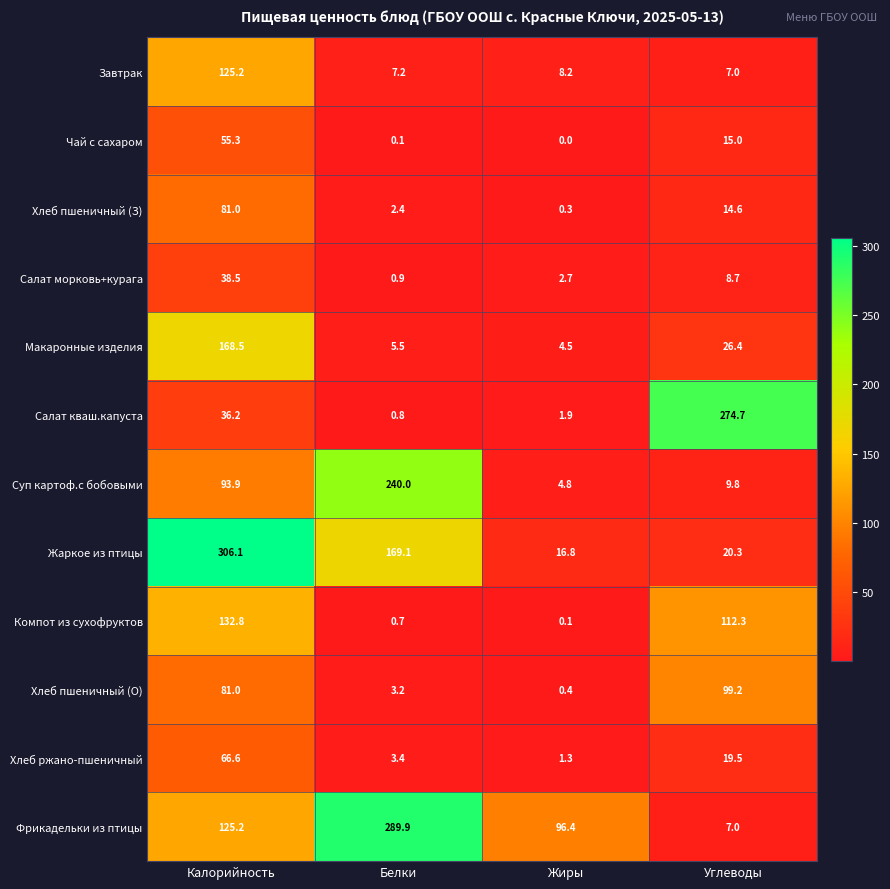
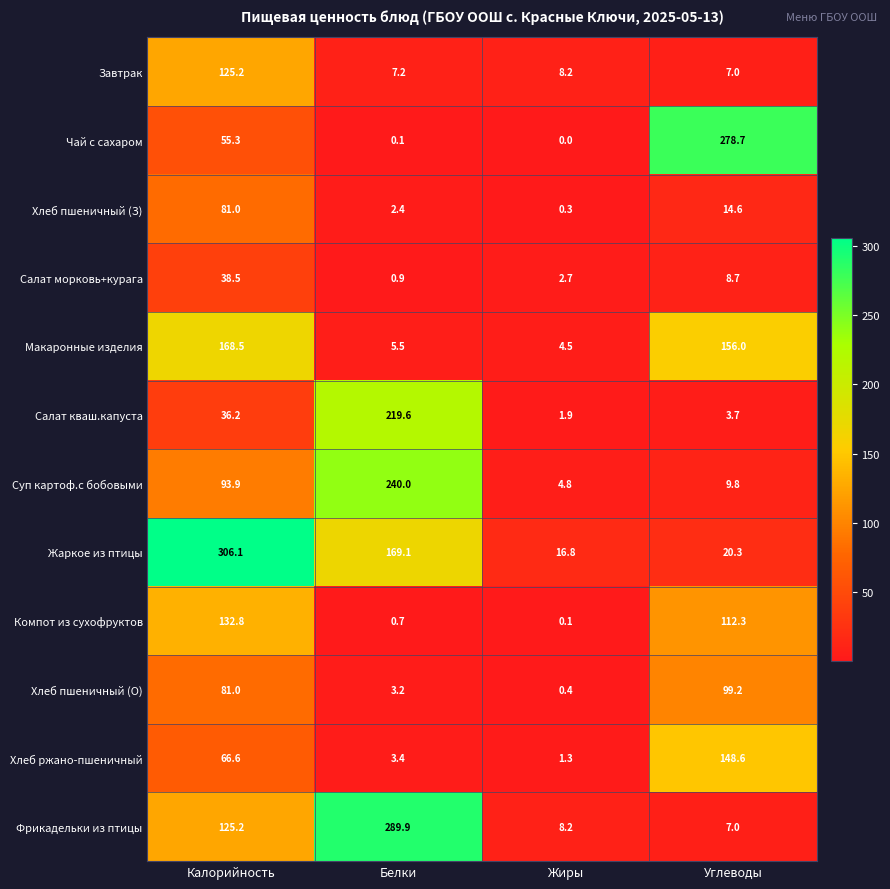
Чай с сахаром, Углеводы: 15.0 -> 278.7
Макаронные изделия, Углеводы: 26.4 -> 156.0
Салат кваш.капуста, Белки: 0.8 -> 219.6
Салат кваш.капуста, Углеводы: 274.7 -> 3.7
Хлеб ржано-пшеничный, Углеводы: 19.5 -> 148.6
Фрикадельки из птицы, Жиры: 96.4 -> 8.2
